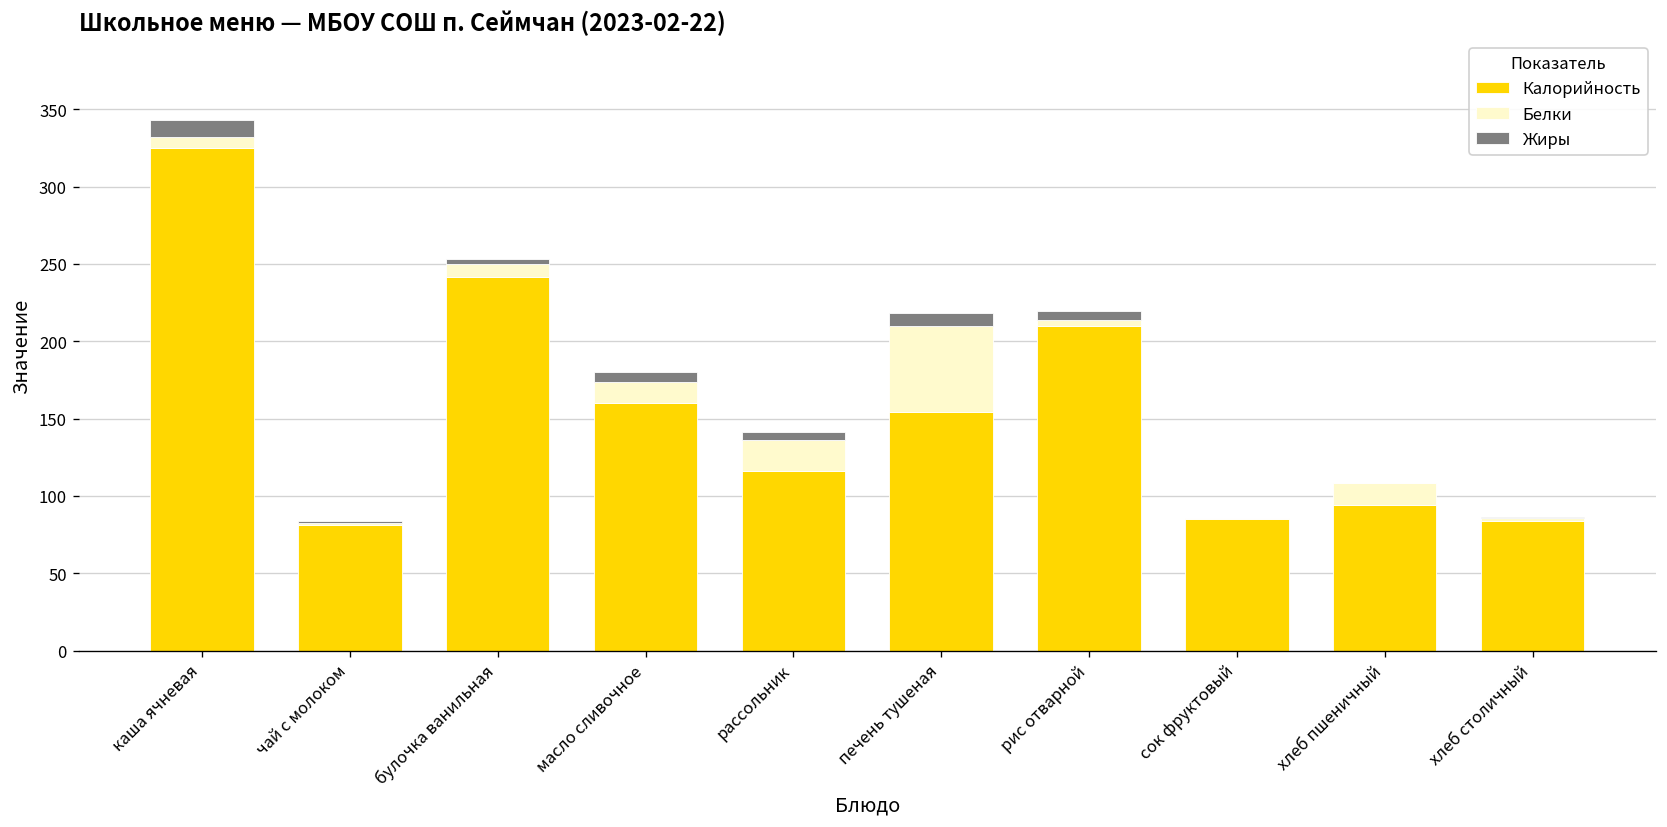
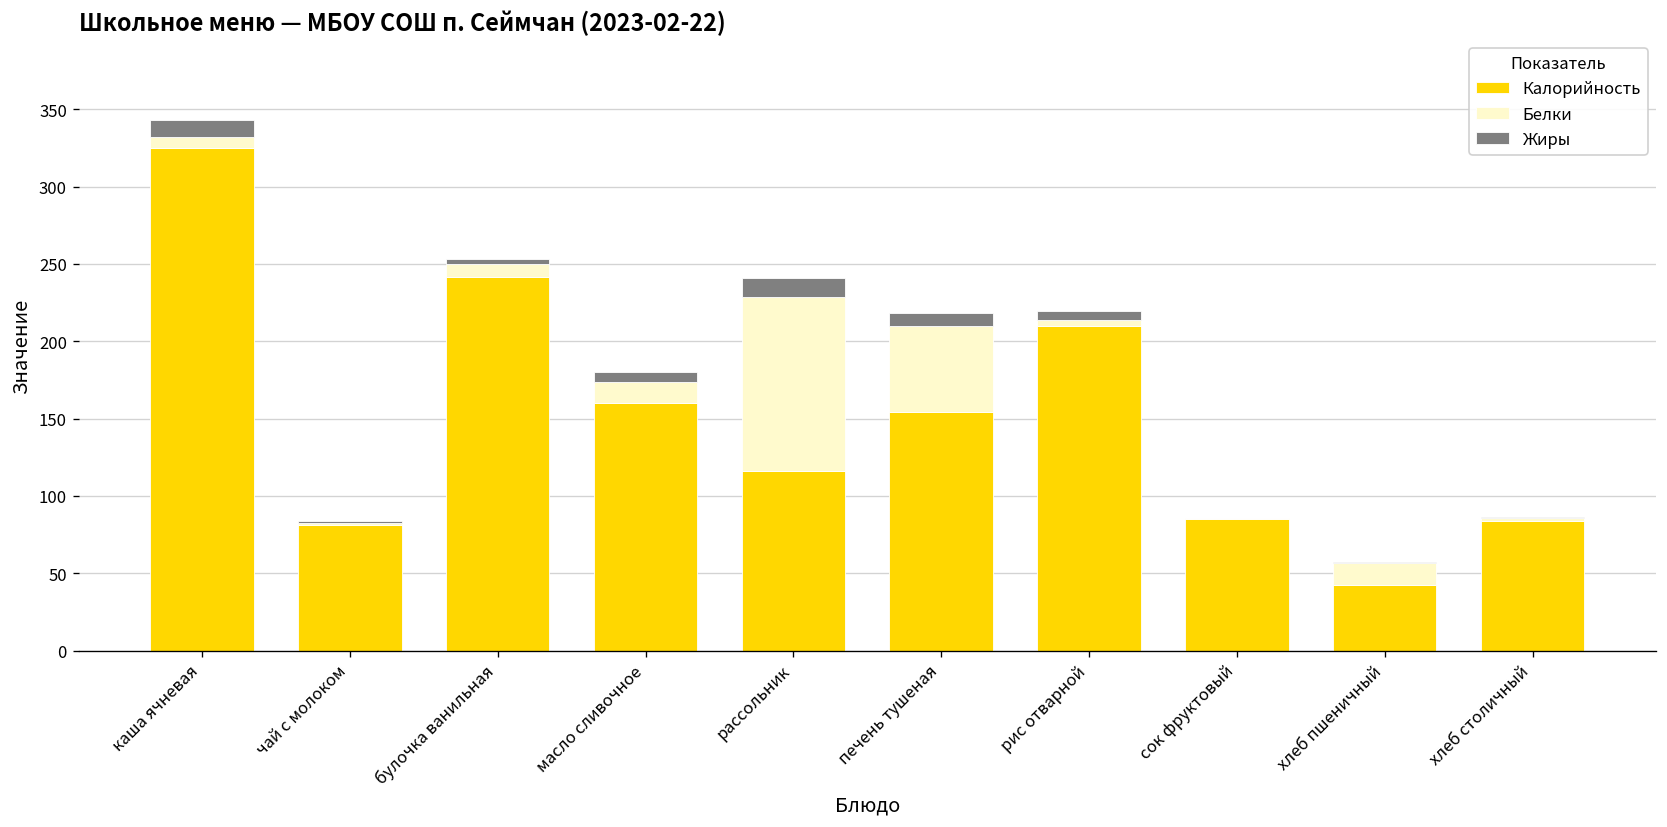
Белки, рассольник: 20 -> 112
Жиры, рассольник: 5 -> 13
Калорийность, хлеб пшеничный: 94 -> 43
